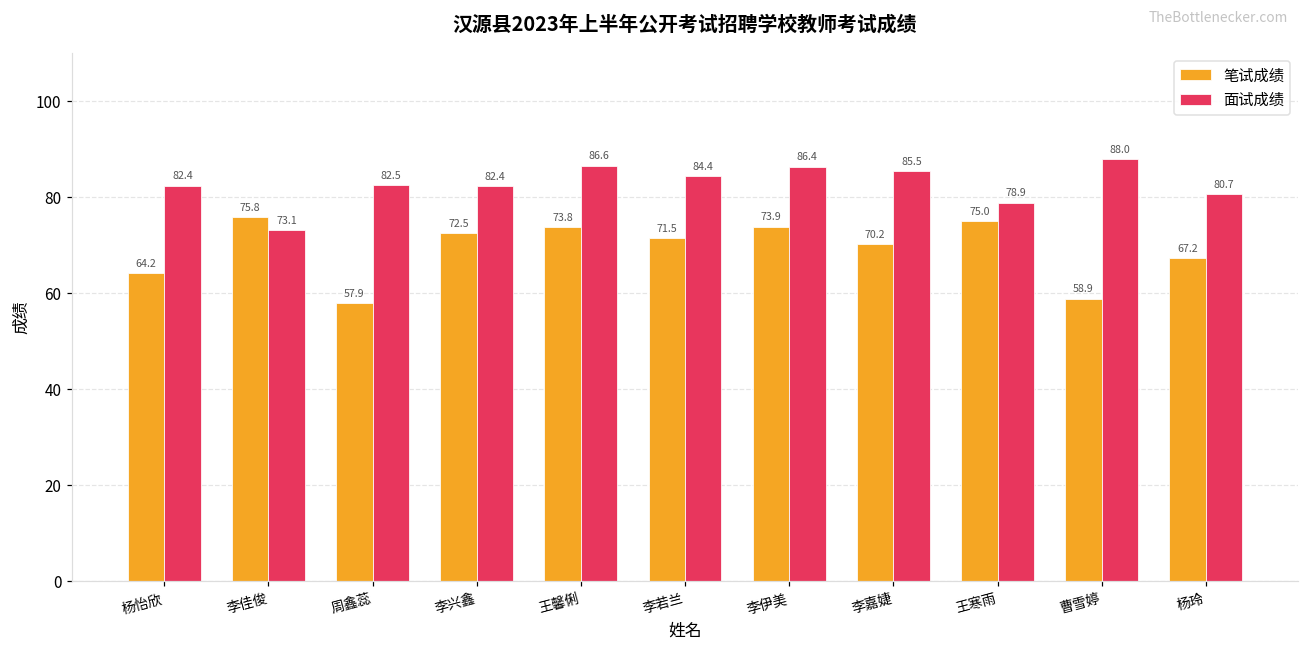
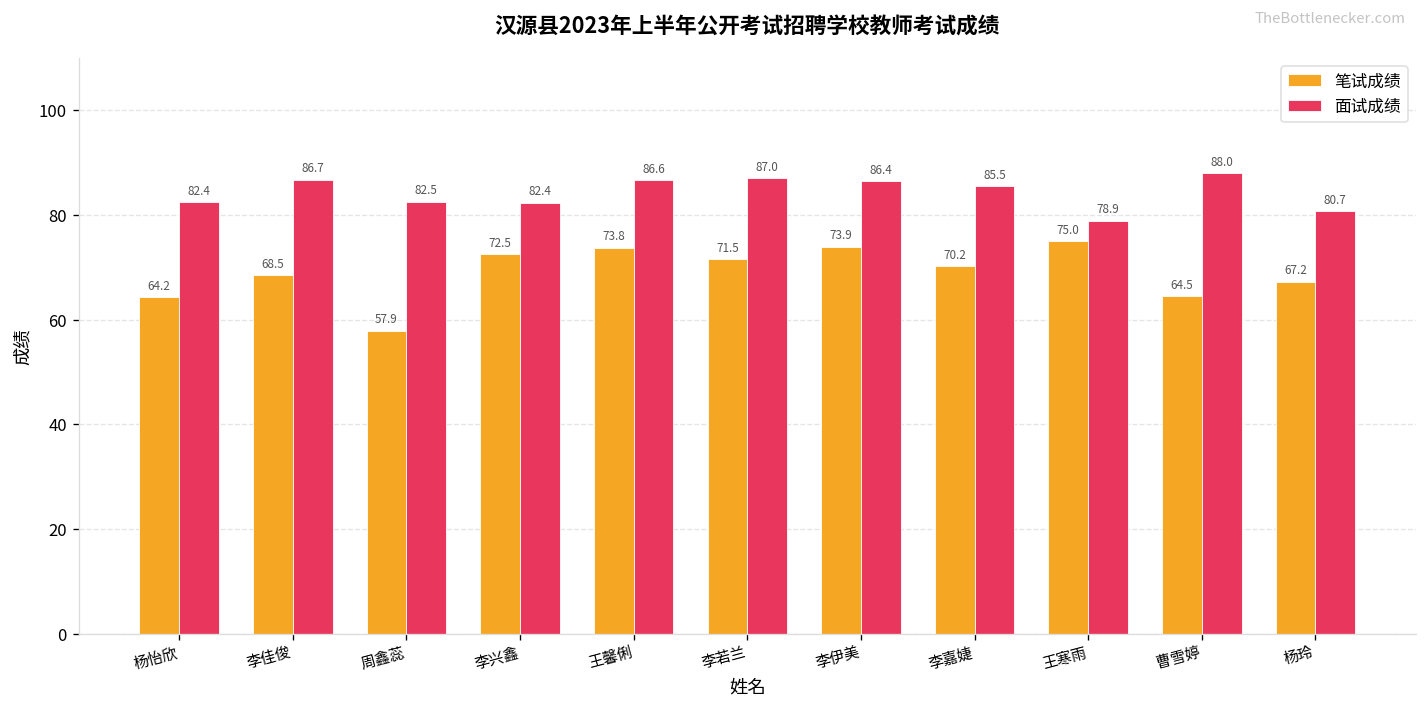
笔试成绩, 李佳俊: 75.8 -> 68.5
面试成绩, 李佳俊: 73.1 -> 86.7
面试成绩, 李若兰: 84.4 -> 87.0
笔试成绩, 曹雪婷: 58.9 -> 64.5
